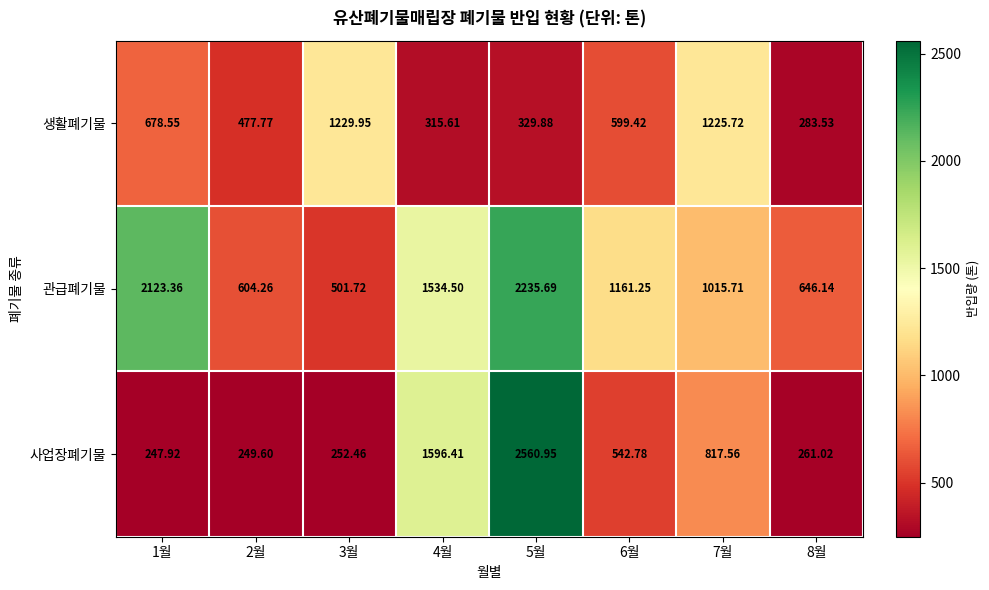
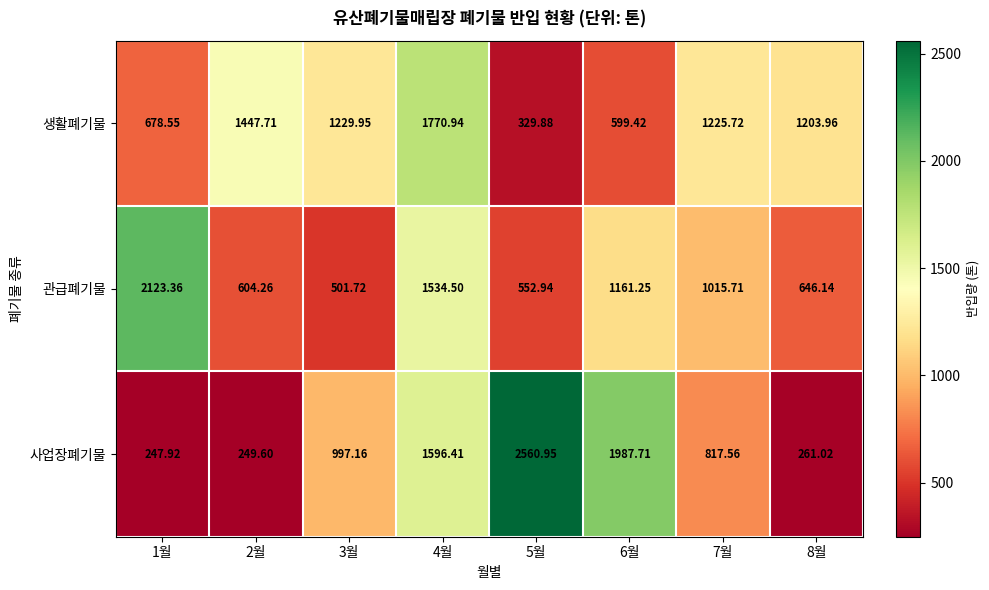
생활폐기물, 2월: 477.77 -> 1447.71
생활폐기물, 4월: 315.61 -> 1770.94
생활폐기물, 8월: 283.53 -> 1203.96
관급폐기물, 5월: 2235.69 -> 552.94
사업장폐기물, 3월: 252.46 -> 997.16
사업장폐기물, 6월: 542.78 -> 1987.71
